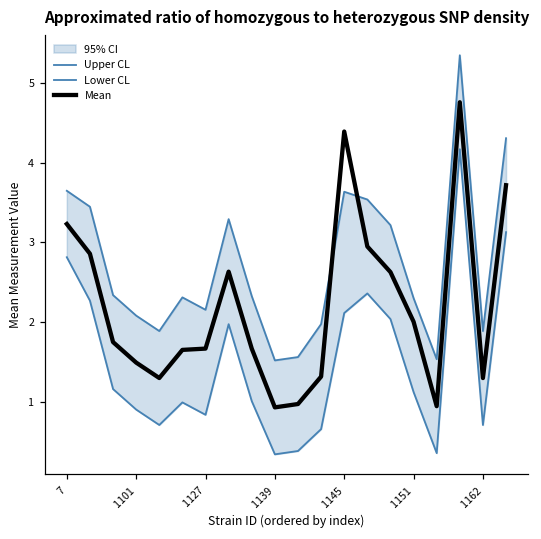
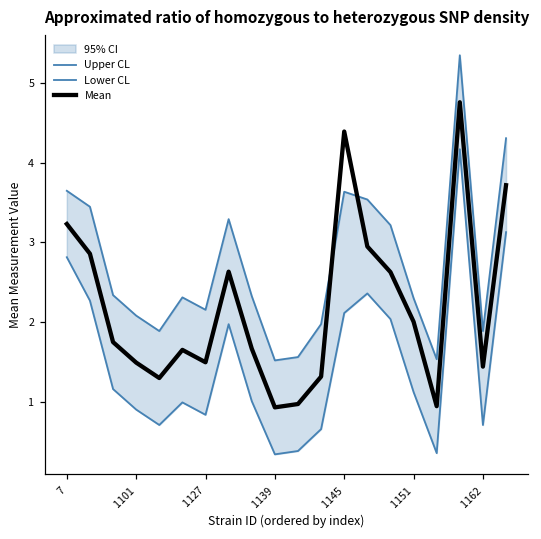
Mean, 1127: 1.7 -> 1.5
Mean, 1162: 1.3 -> 1.4
